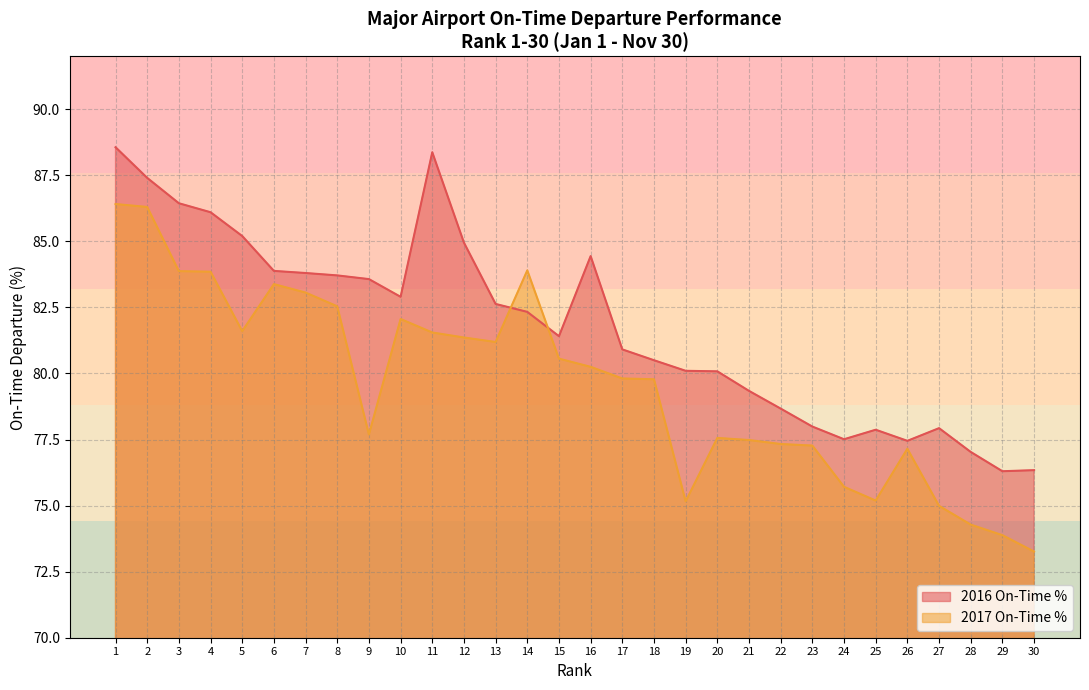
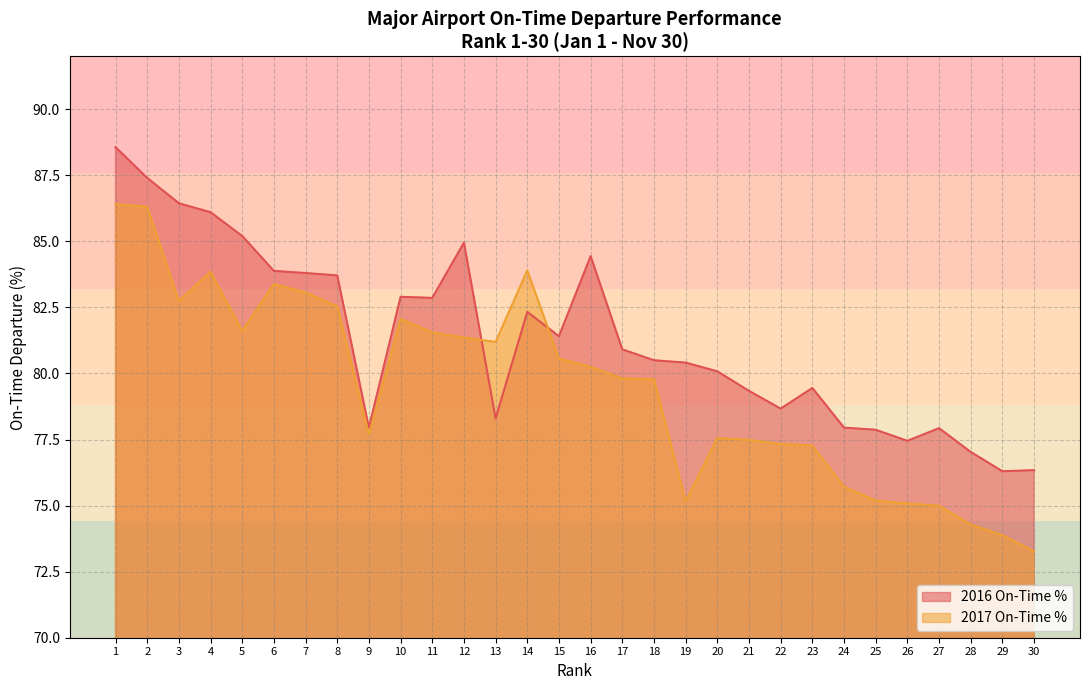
2017 On-Time %, 3: 83.9 -> 82.7
2016 On-Time %, 9: 83.6 -> 78.0
2016 On-Time %, 11: 88.4 -> 82.9
2016 On-Time %, 13: 82.6 -> 78.3
2016 On-Time %, 19: 80.1 -> 80.4
2016 On-Time %, 23: 78.0 -> 79.5
2016 On-Time %, 24: 77.5 -> 78.0
2017 On-Time %, 26: 77.2 -> 75.1
